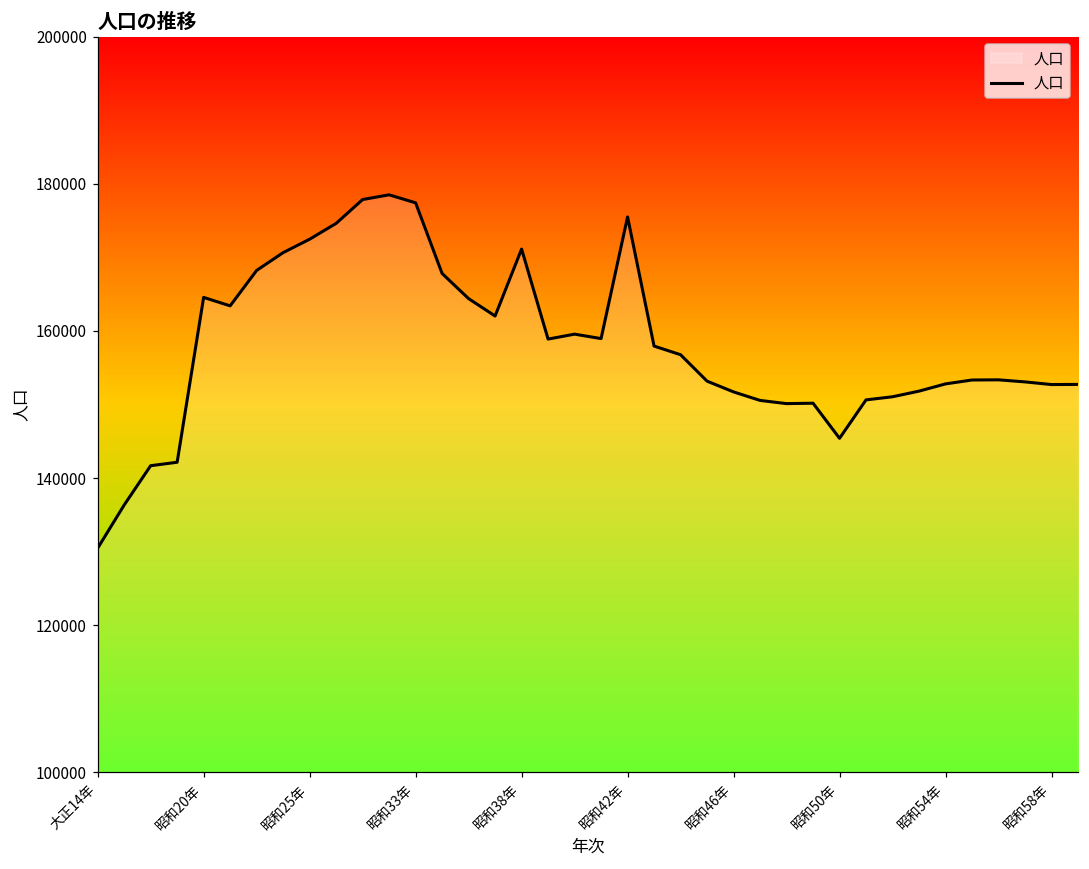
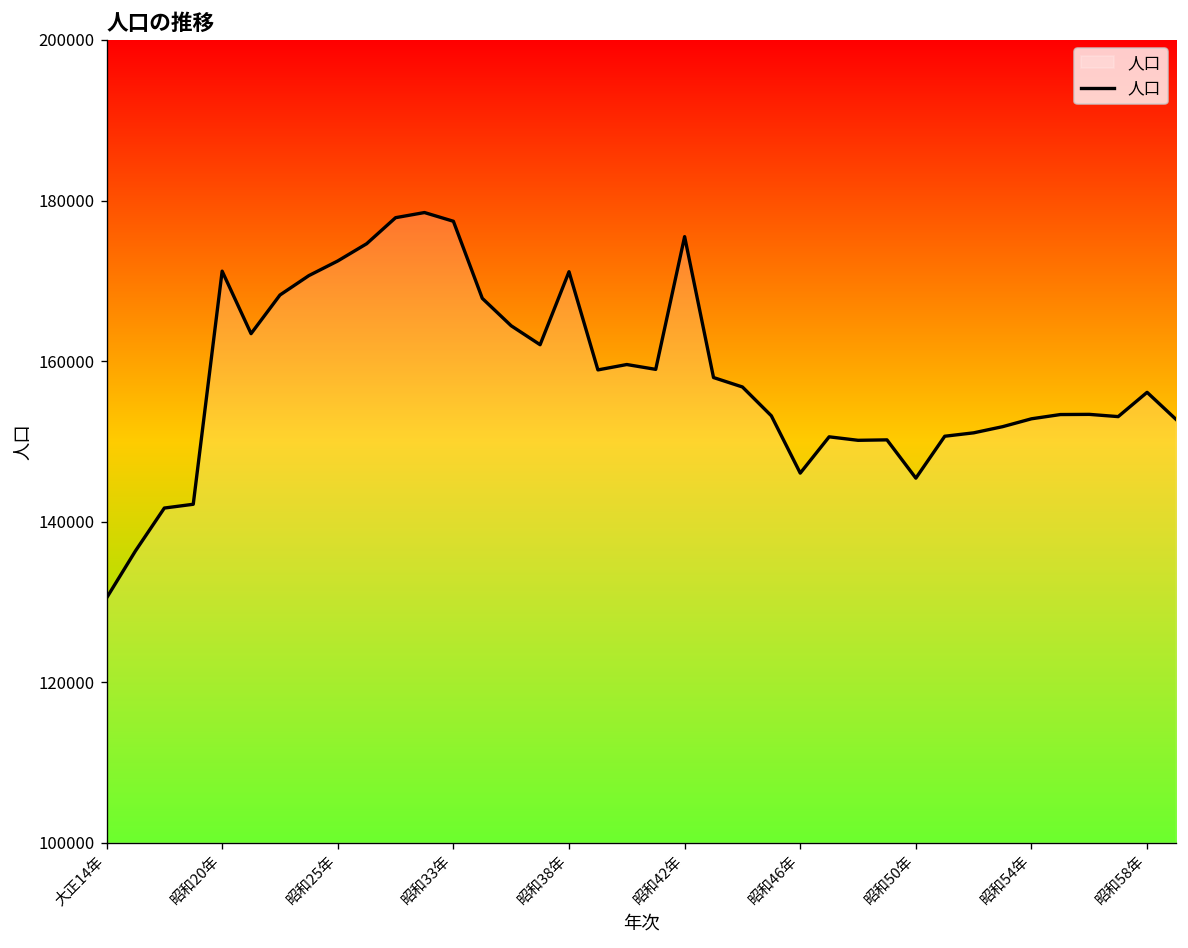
昭和20年: 165000 -> 171000
昭和46年: 152000 -> 146000
昭和58年: 153000 -> 156000
